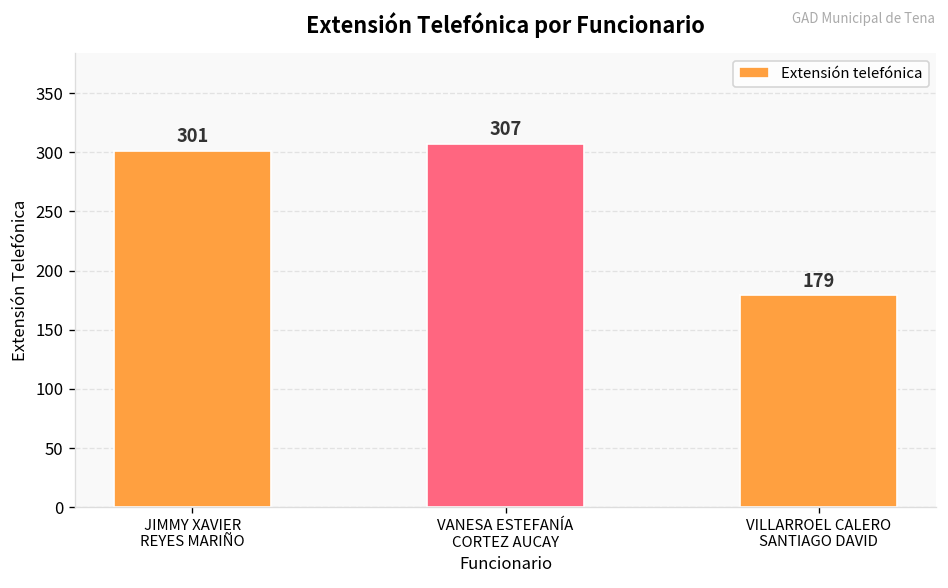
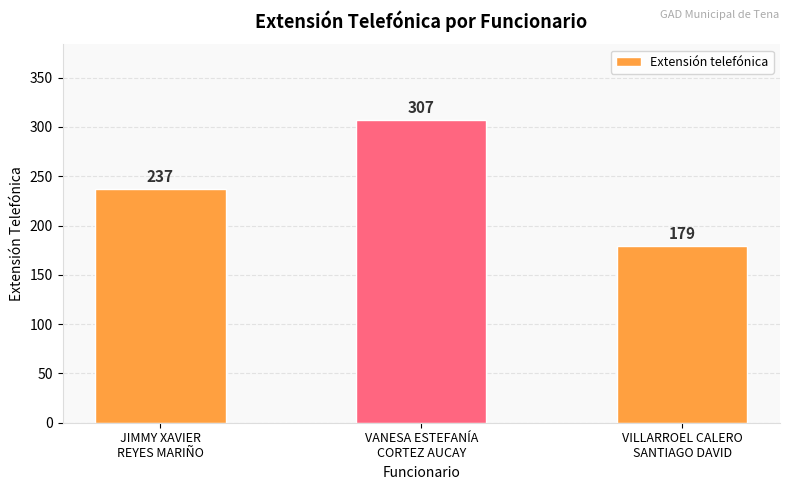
JIMMY XAVIER REYES MARIÑO: 301 -> 237
